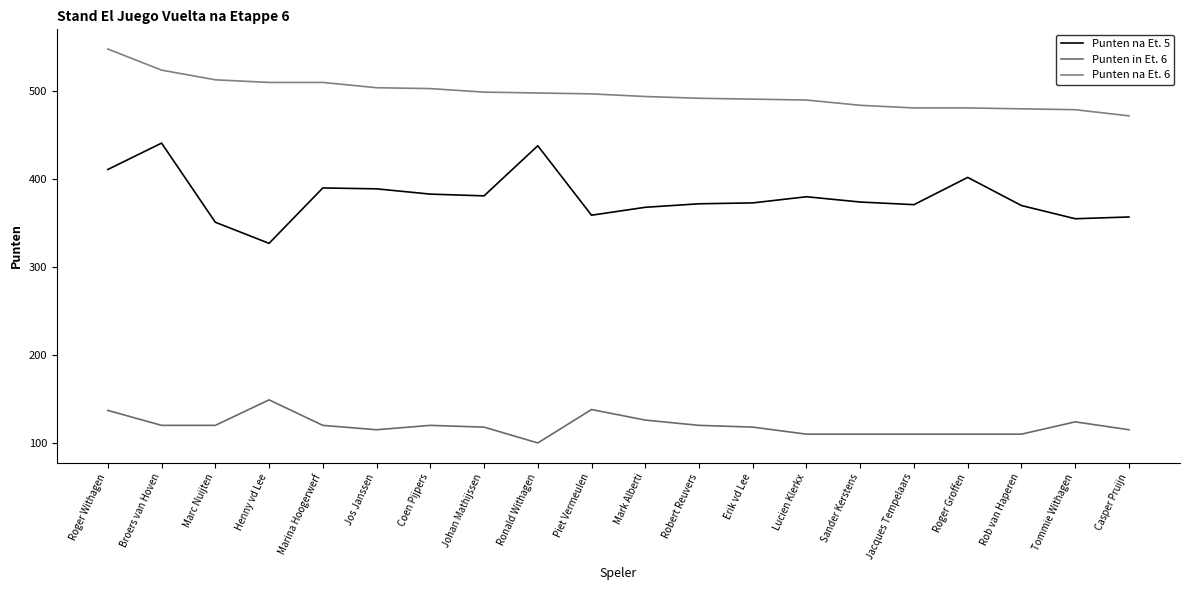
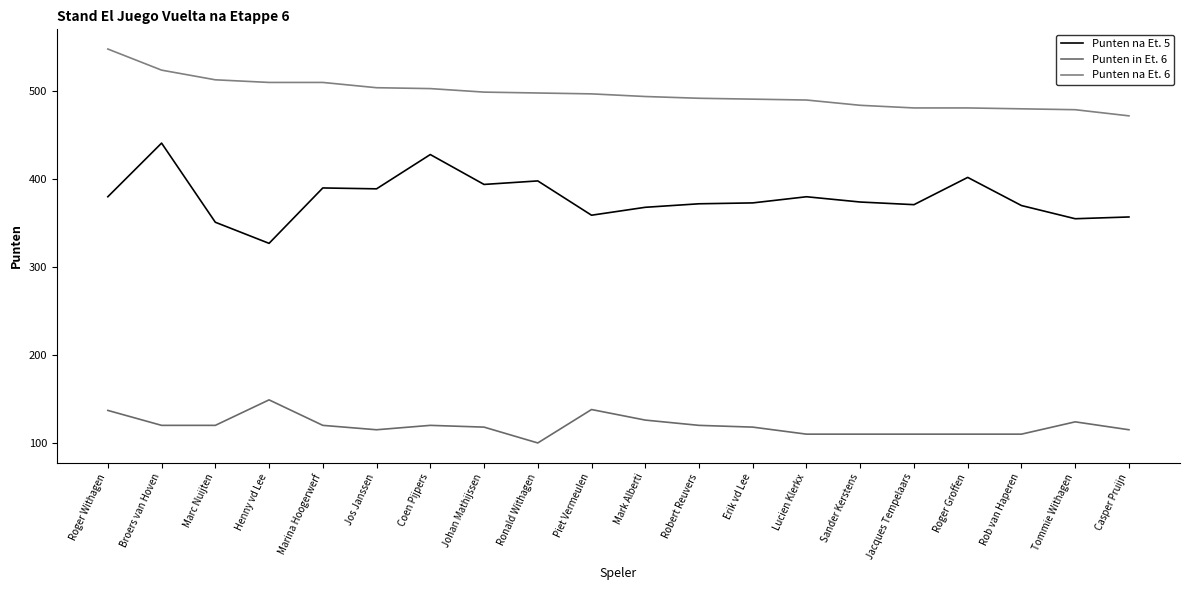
Punten na Et. 5, Roger Withagen: 410 -> 380
Punten na Et. 5, Coen Pijpers: 380 -> 430
Punten na Et. 5, Johan Mathijssen: 380 -> 390
Punten na Et. 5, Ronald Withagen: 440 -> 400
